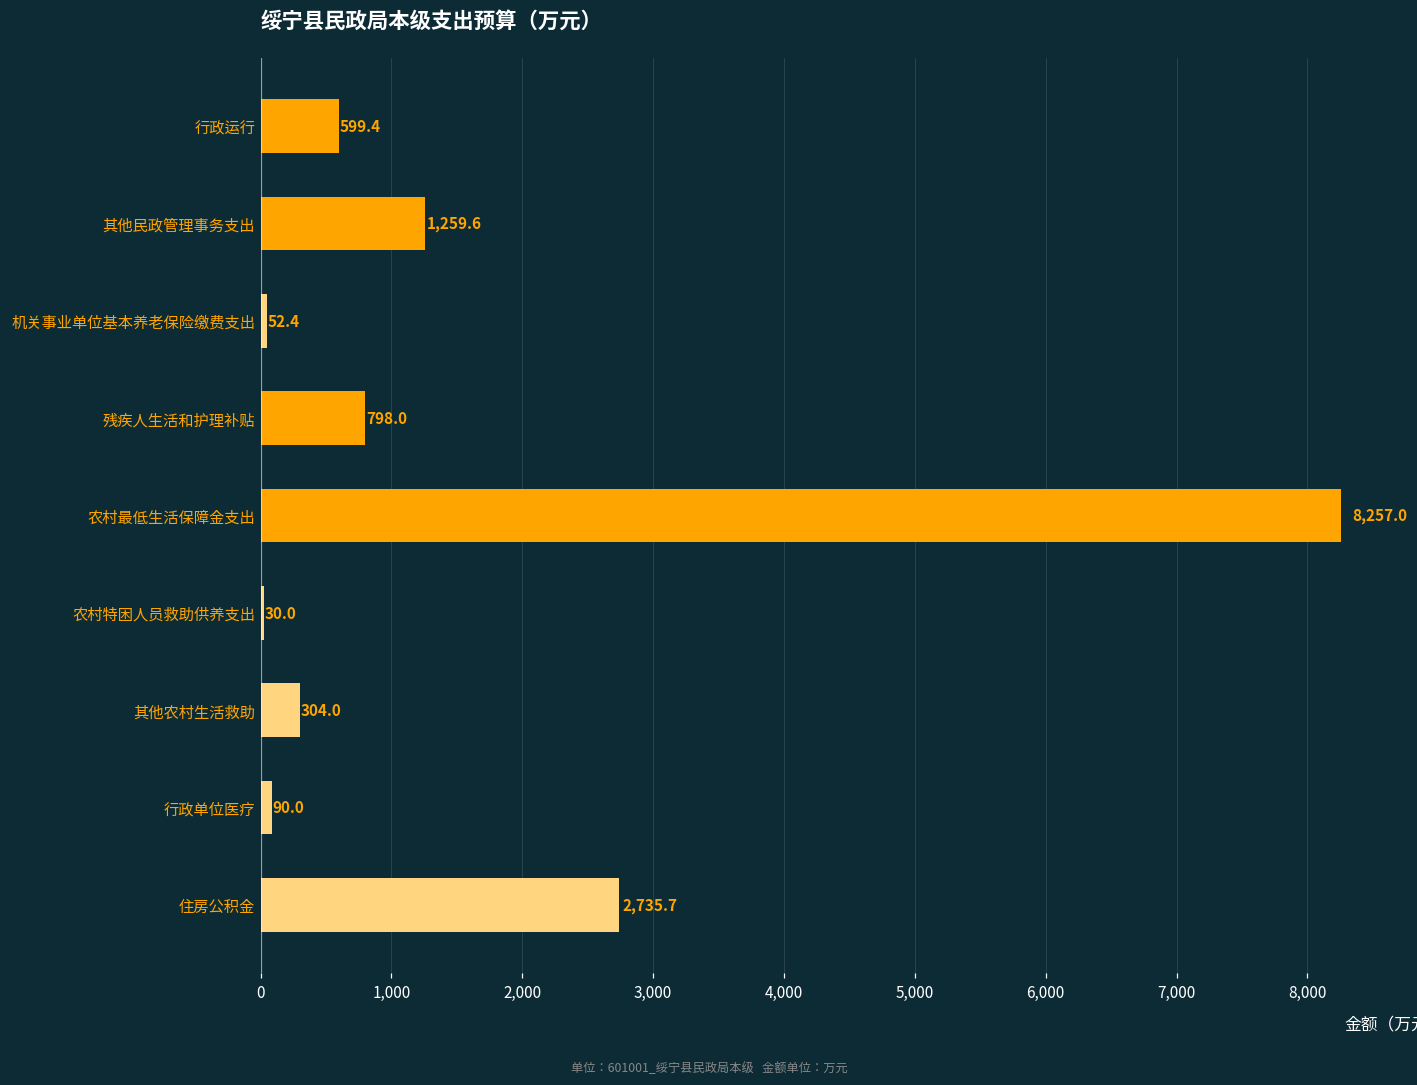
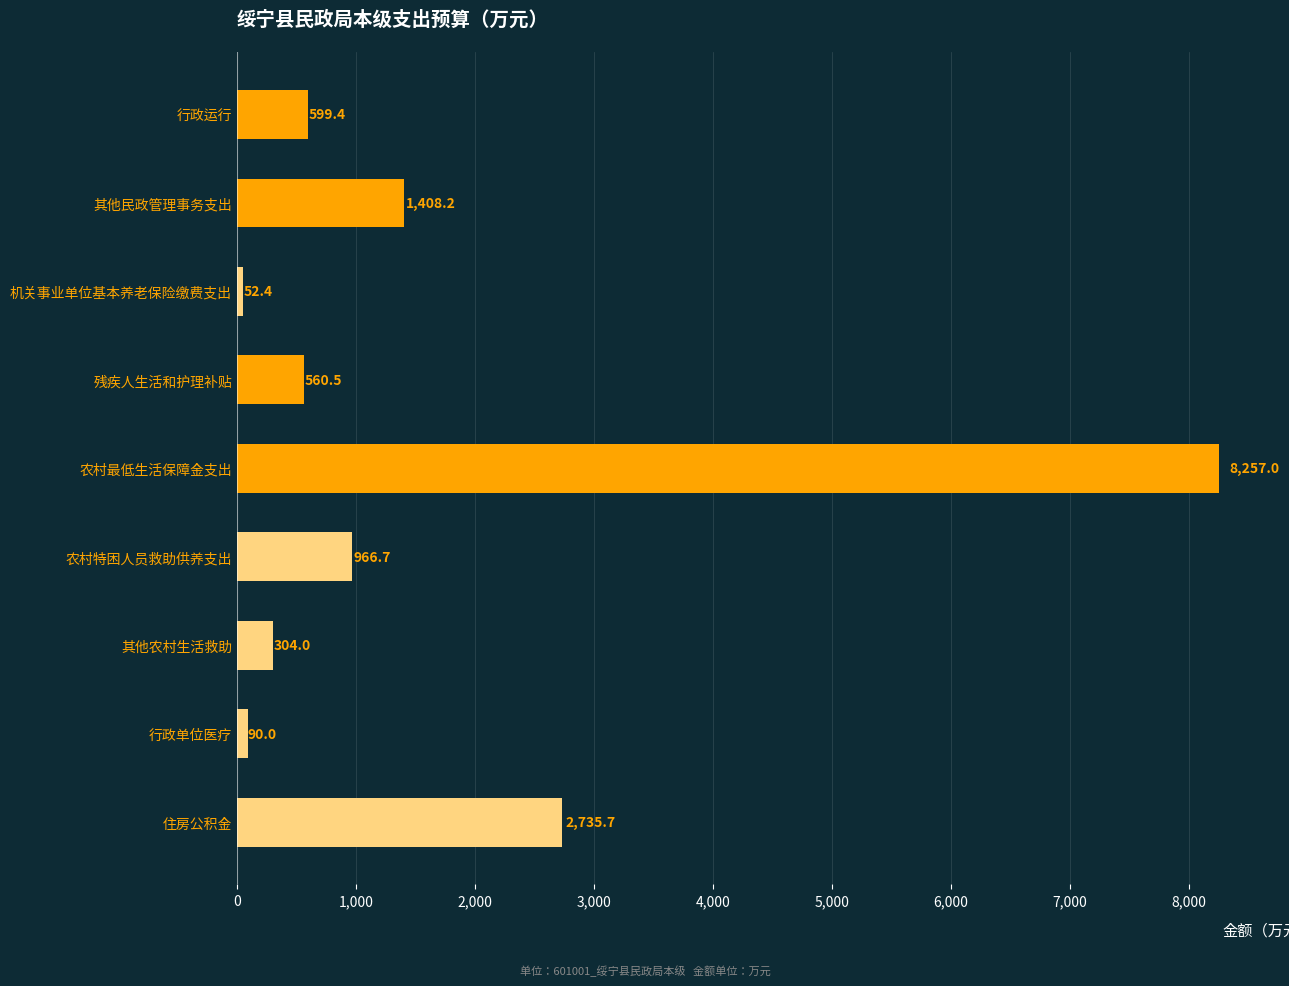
其他民政管理事务支出: 1,259.6 -> 1,408.2
残疾人生活和护理补贴: 798.0 -> 560.5
农村特困人员救助供养支出: 30.0 -> 966.7
